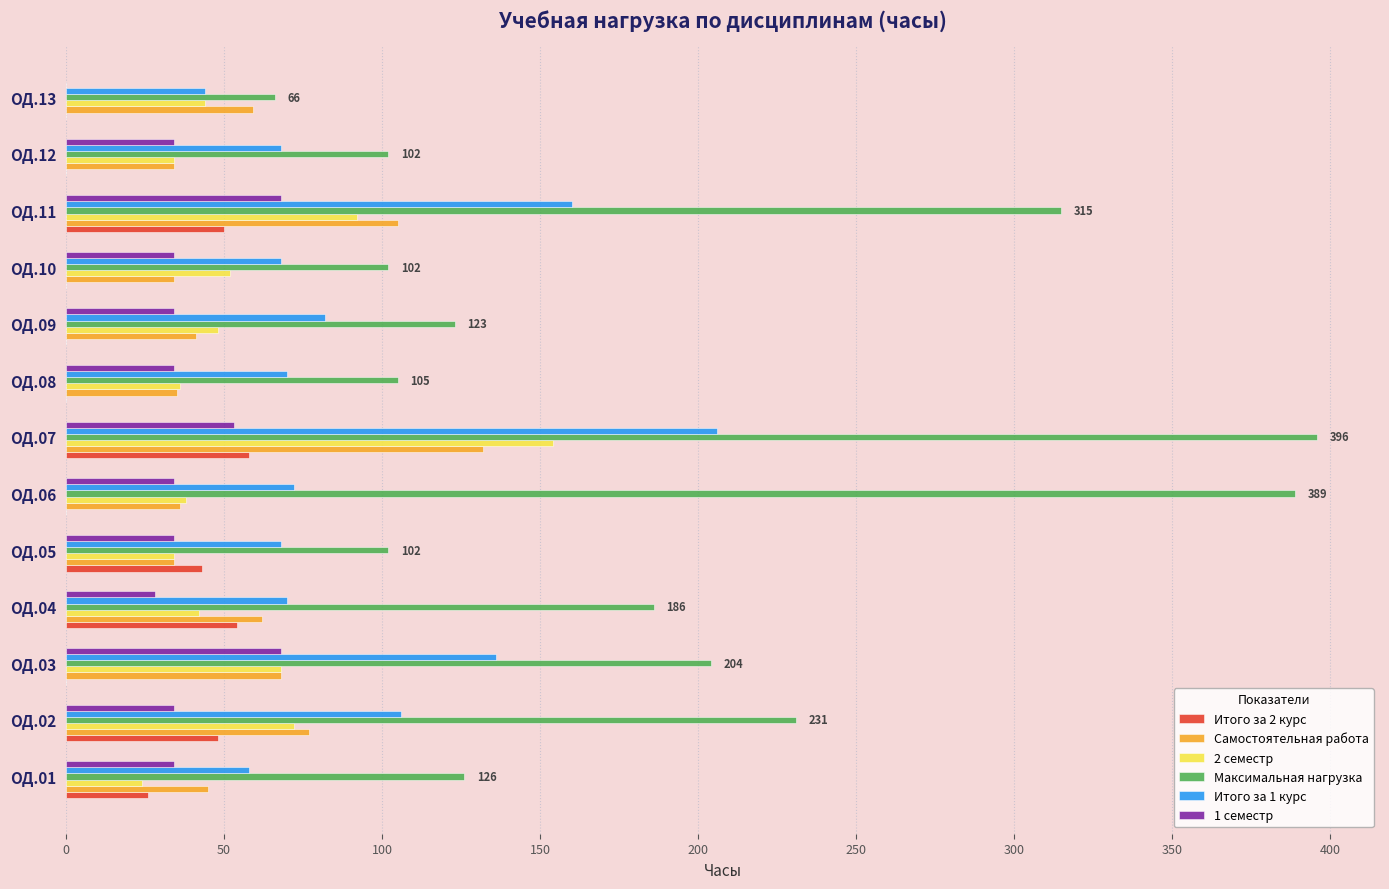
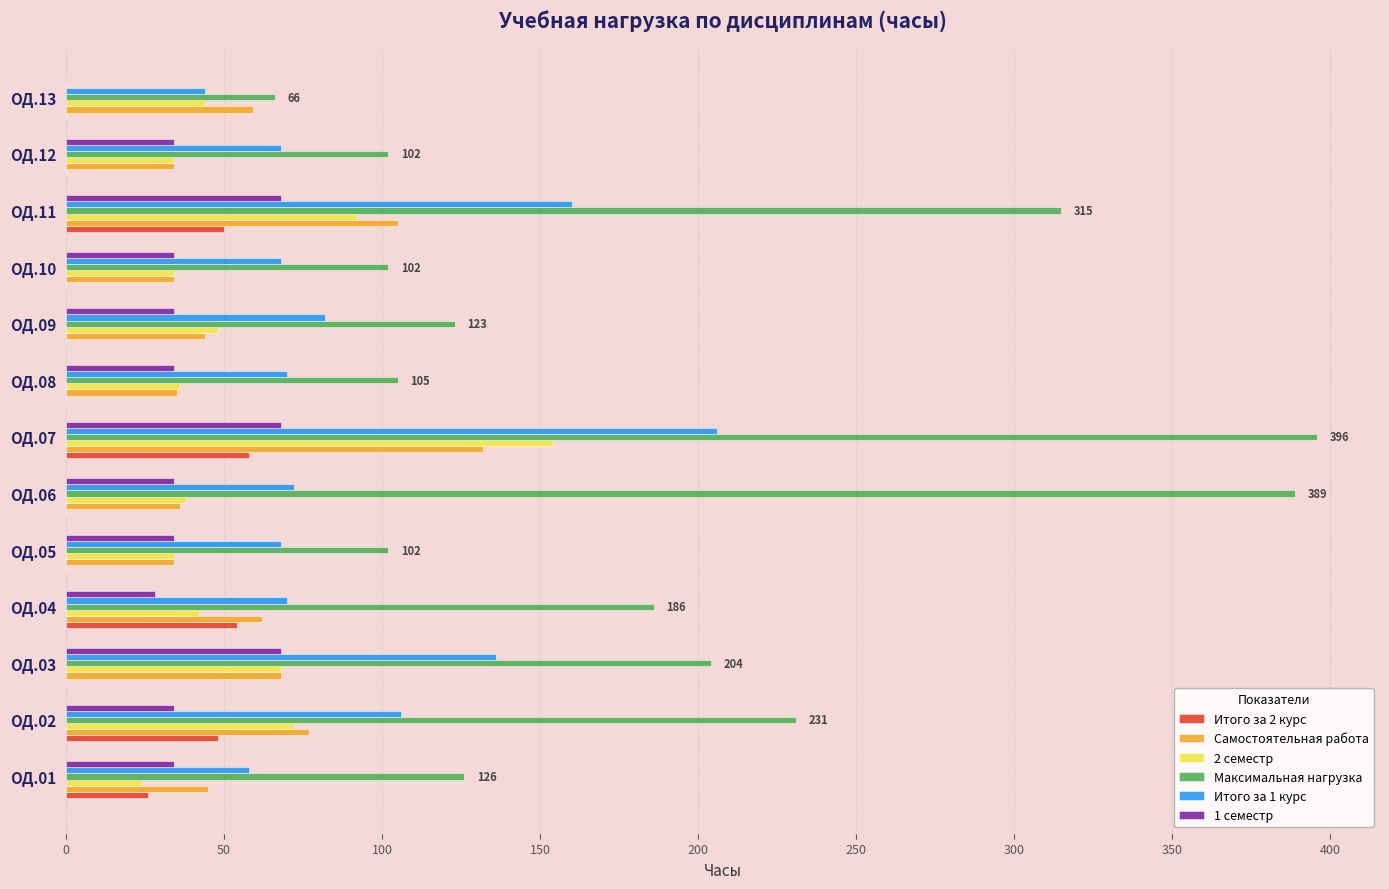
2 семестр, ОД.10: 52 -> 34
Самостоятельная работа, ОД.09: 41 -> 44
1 семестр, ОД.07: 53 -> 68
Итого за 2 курс, ОД.05: 43 -> 0
